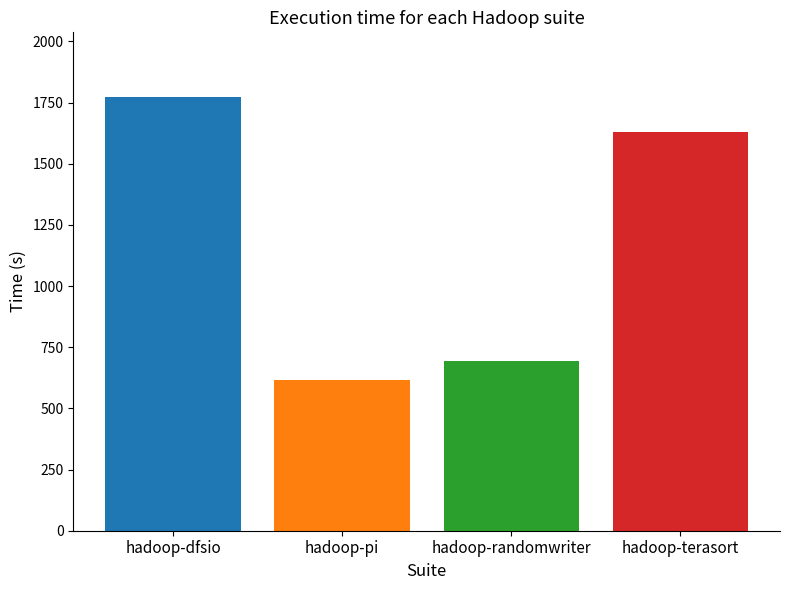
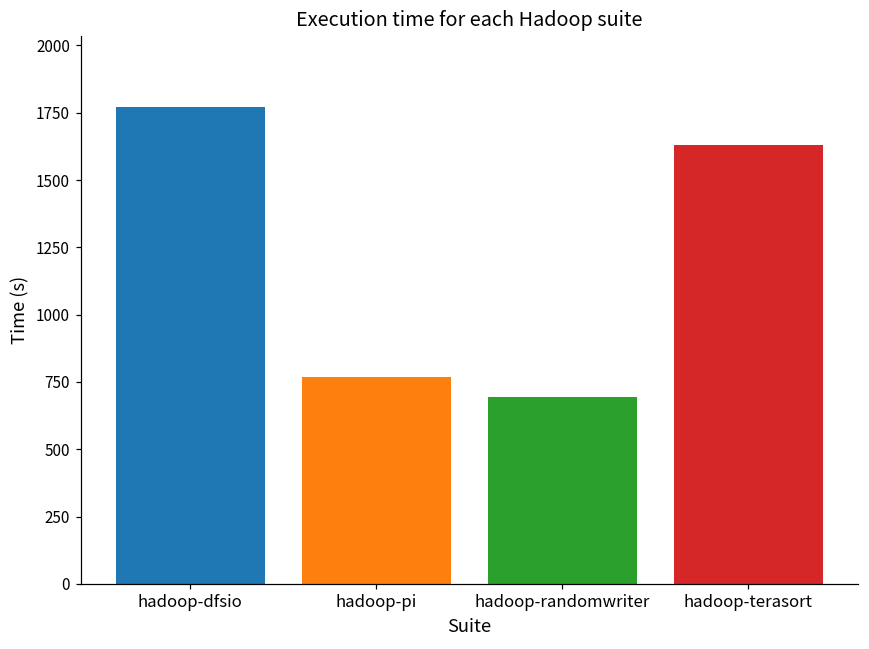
hadoop-pi: 620 -> 770
